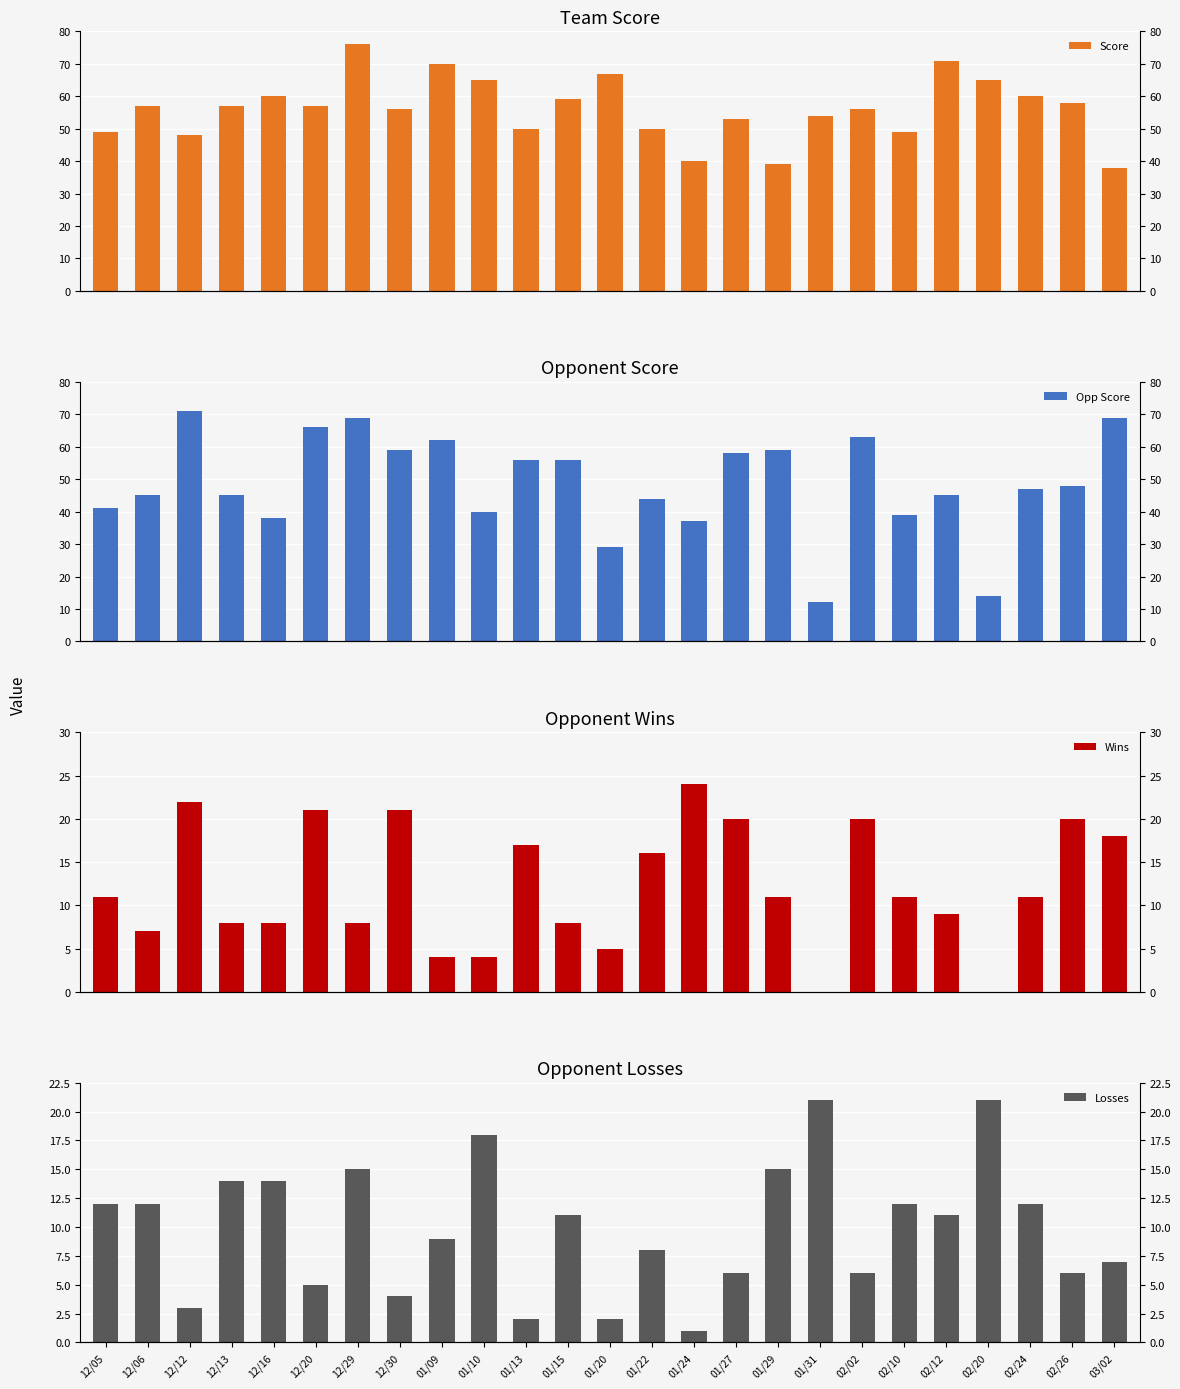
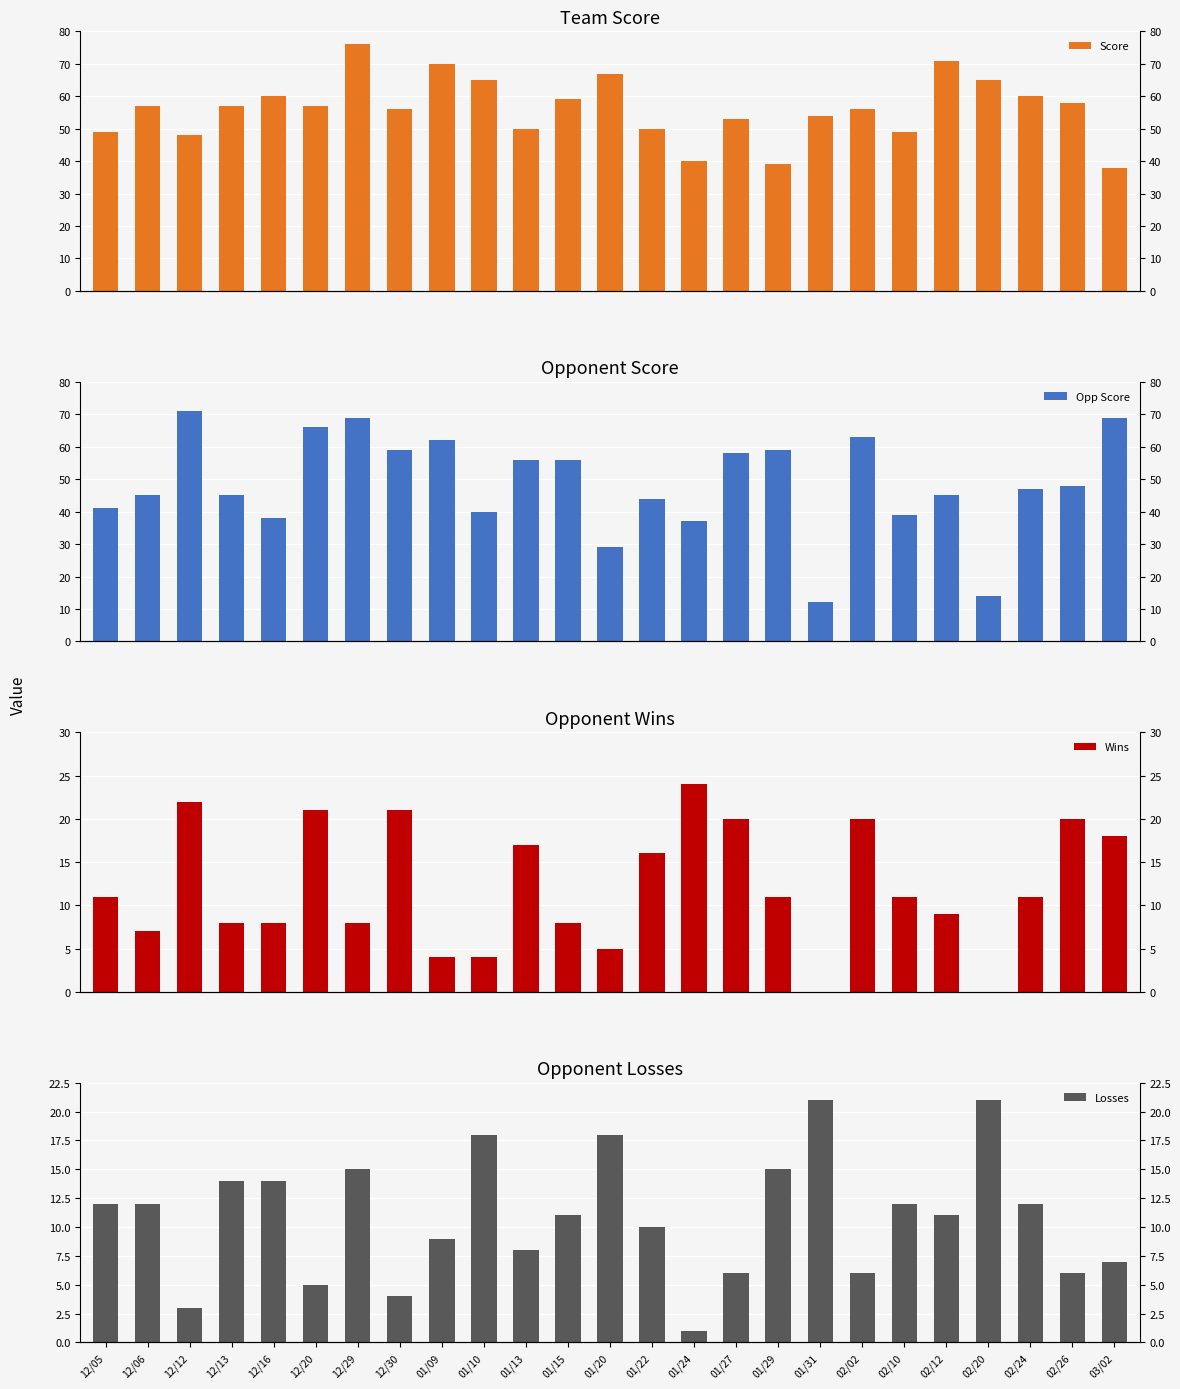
Opponent Losses, 01/13: 2 -> 8
Opponent Losses, 01/20: 2 -> 18
Opponent Losses, 01/22: 8 -> 10
